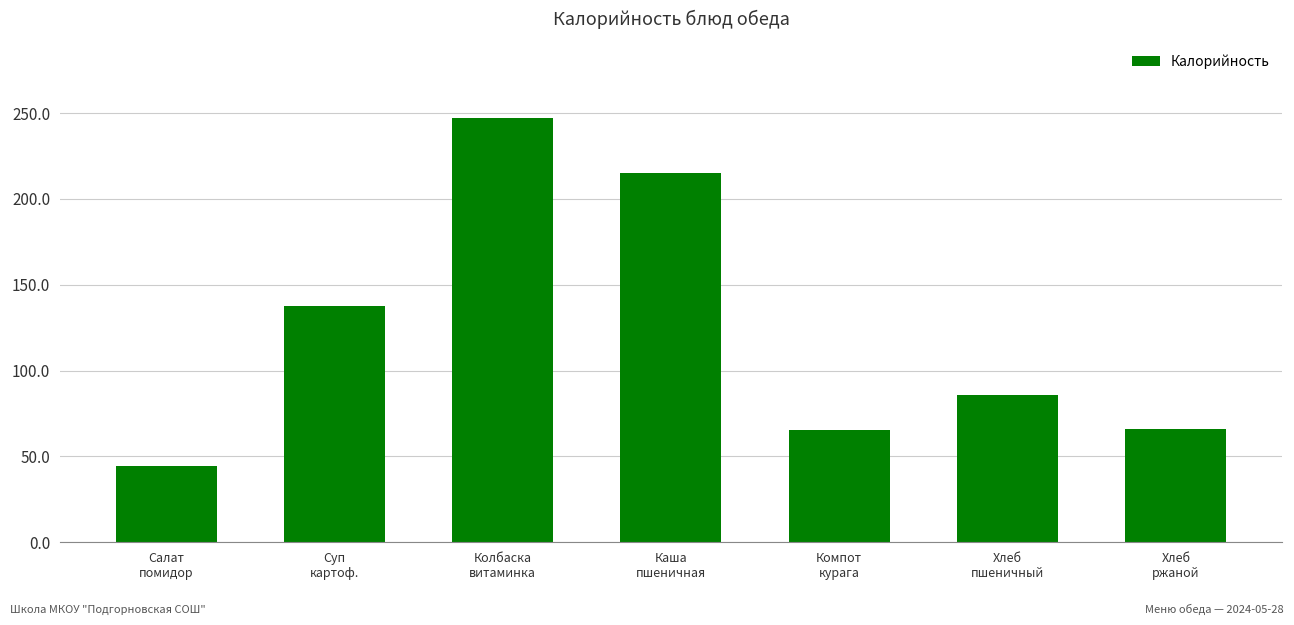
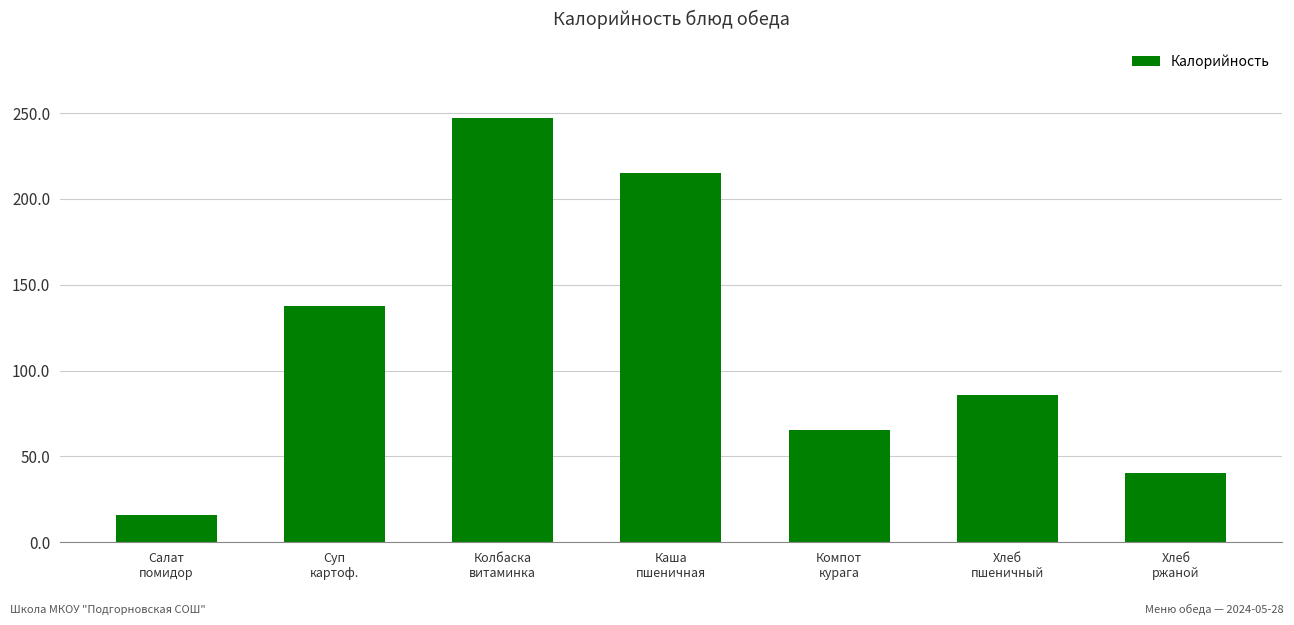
Салат помидор: 44 -> 16
Хлеб ржаной: 66 -> 40
